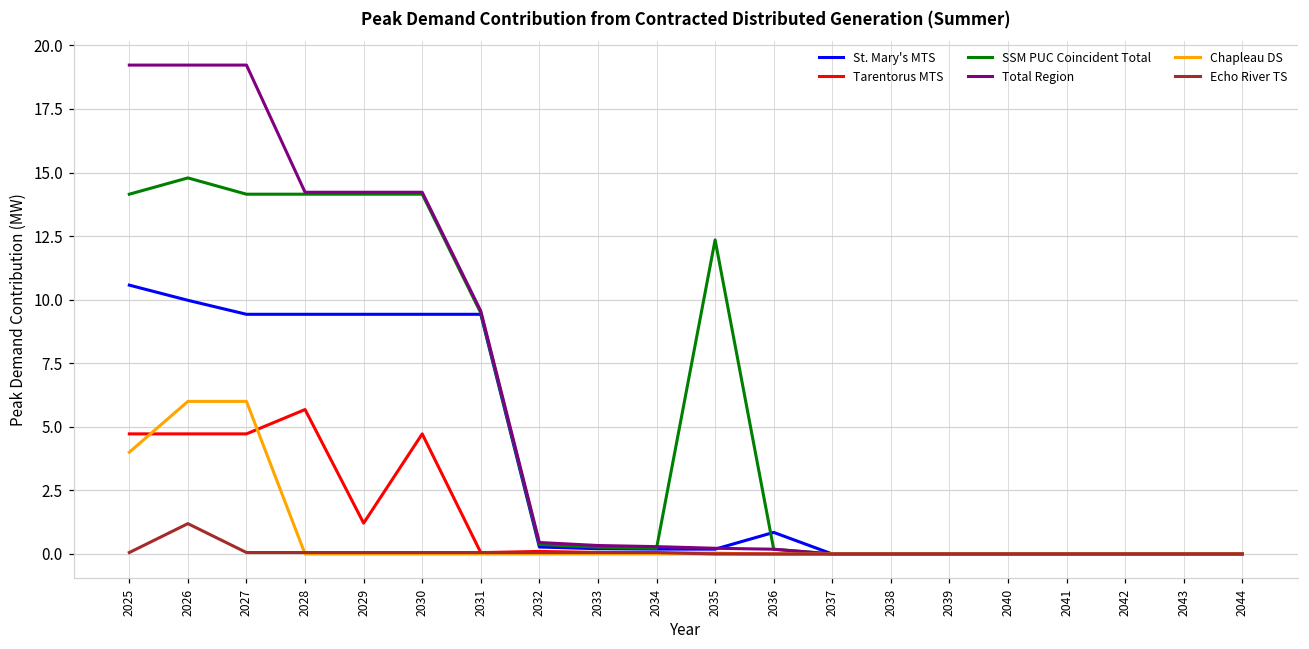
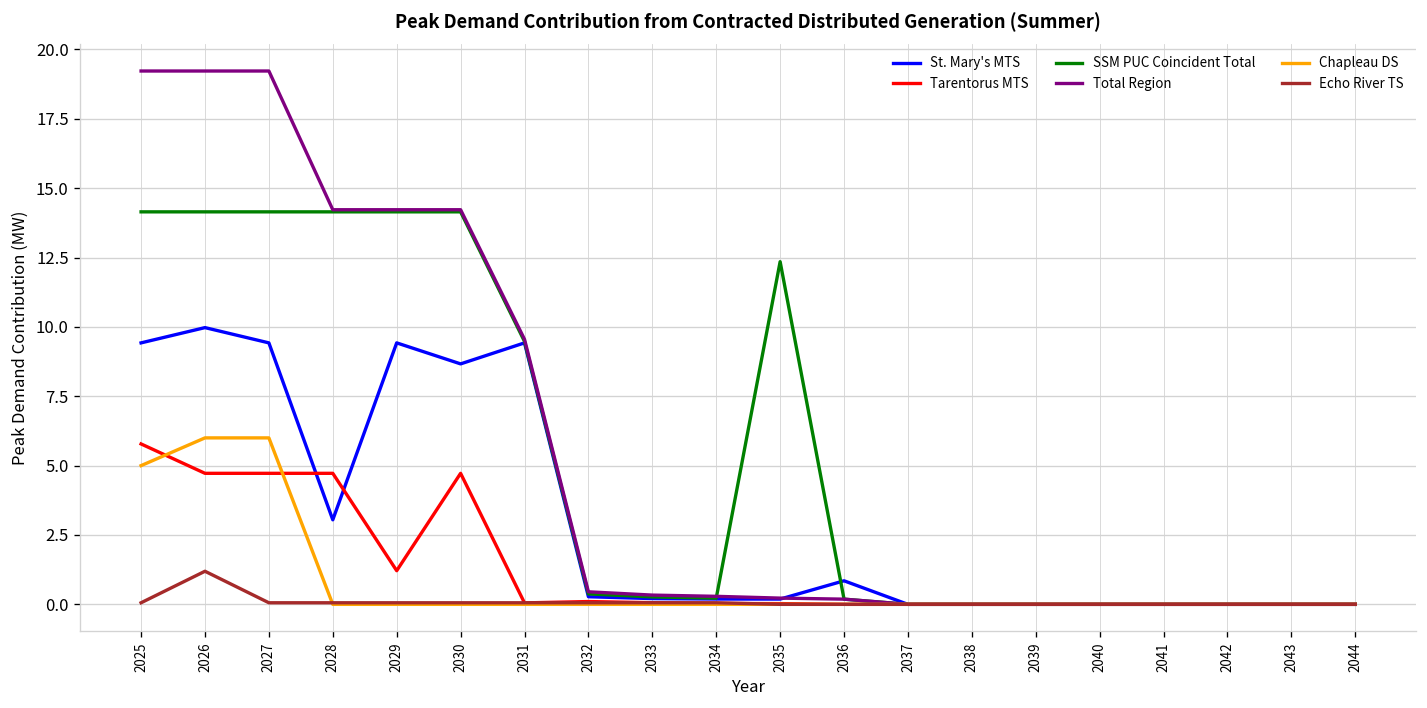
St. Mary's MTS, 2025: 10.6 -> 9.4
Tarentorus MTS, 2025: 4.7 -> 5.8
Chapleau DS, 2025: 4 -> 5
SSM PUC Coincident Total, 2026: 14.8 -> 14.1
St. Mary's MTS, 2028: 9.4 -> 3.0
Tarentorus MTS, 2028: 5.7 -> 4.7
St. Mary's MTS, 2030: 9.4 -> 8.7
